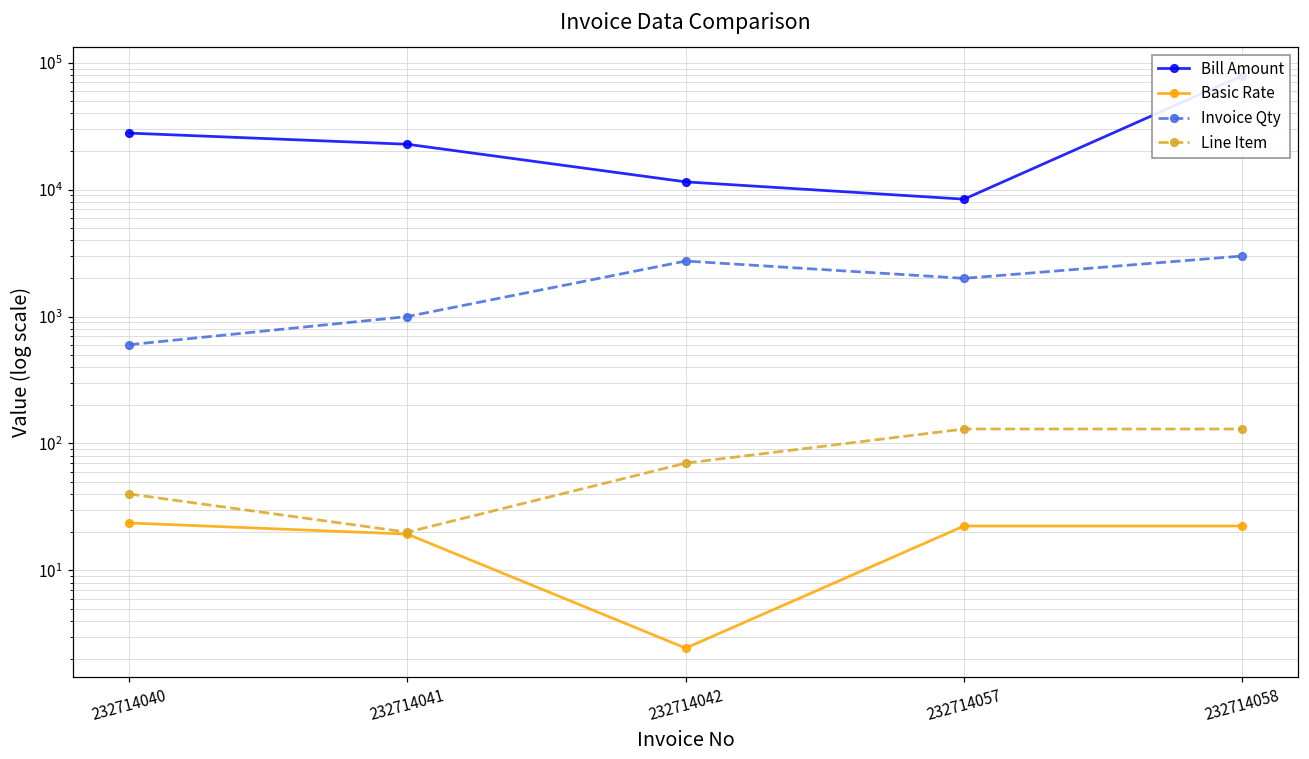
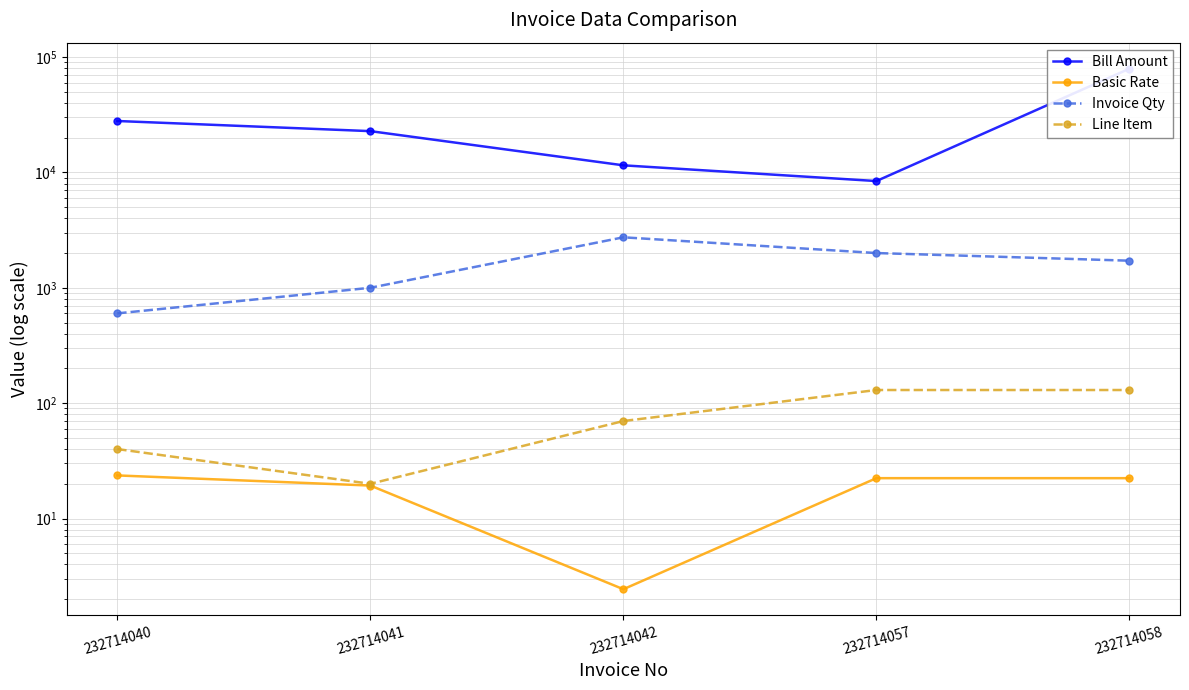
Invoice Qty, 232714058: 3000 -> 1700
